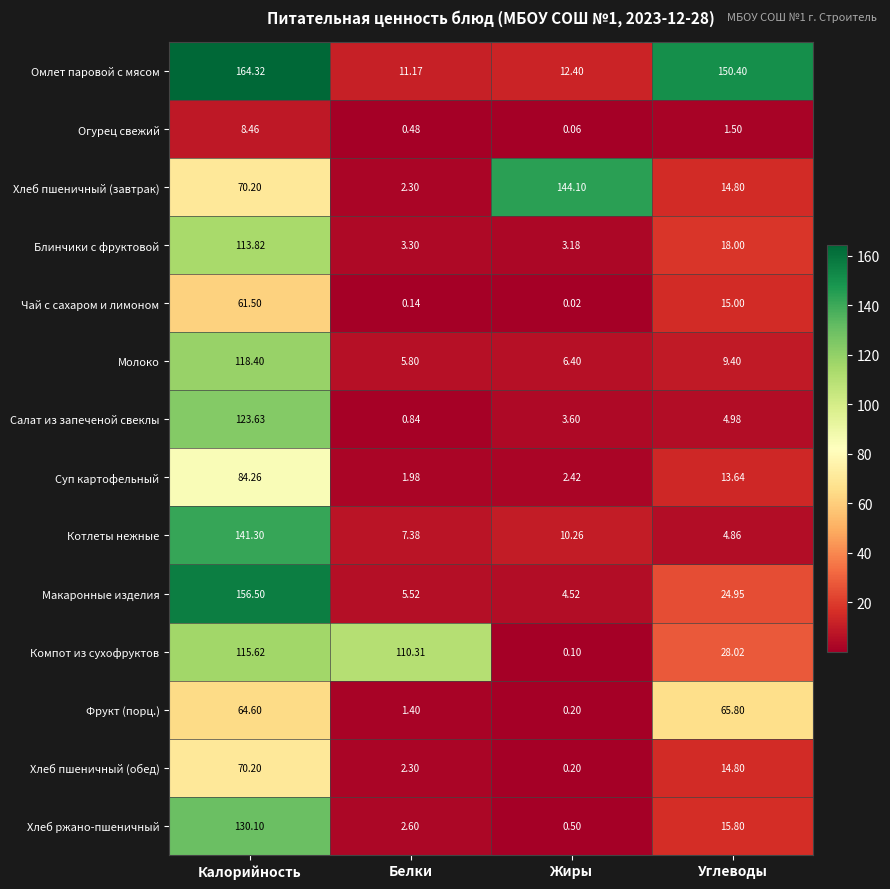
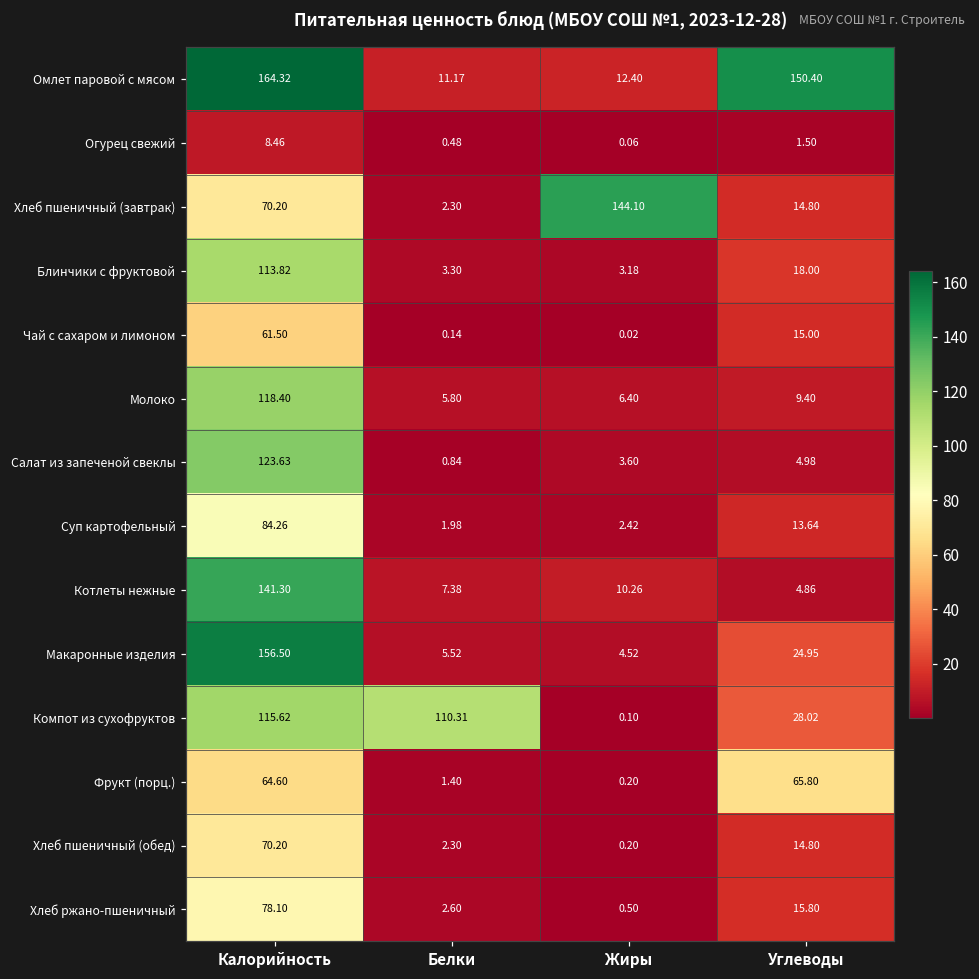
Хлеб ржано-пшеничный, Калорийность: 130.10 -> 78.10
